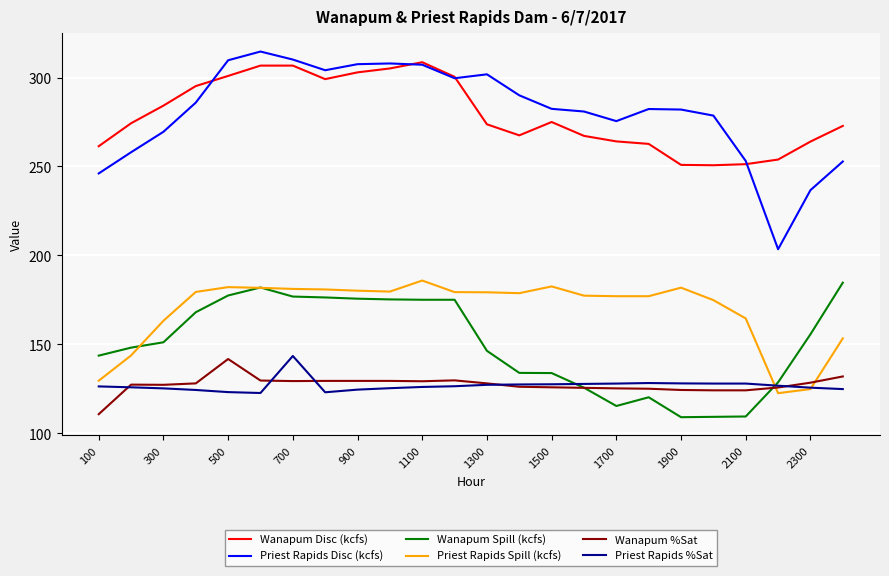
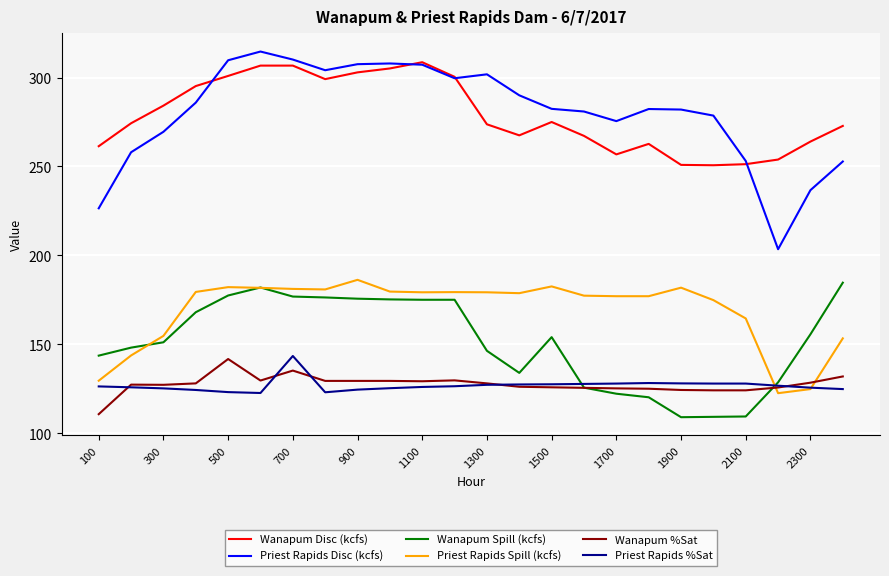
Priest Rapids Disc (kcfs), 100: 246 -> 227
Priest Rapids Spill (kcfs), 300: 163 -> 155
Wanapum %Sat, 700: 129 -> 135
Priest Rapids Spill (kcfs), 900: 180 -> 186
Priest Rapids Spill (kcfs), 1100: 186 -> 179
Wanapum Spill (kcfs), 1500: 134 -> 154
Wanapum Disc (kcfs), 1700: 264 -> 257
Wanapum Spill (kcfs), 1700: 115 -> 122
